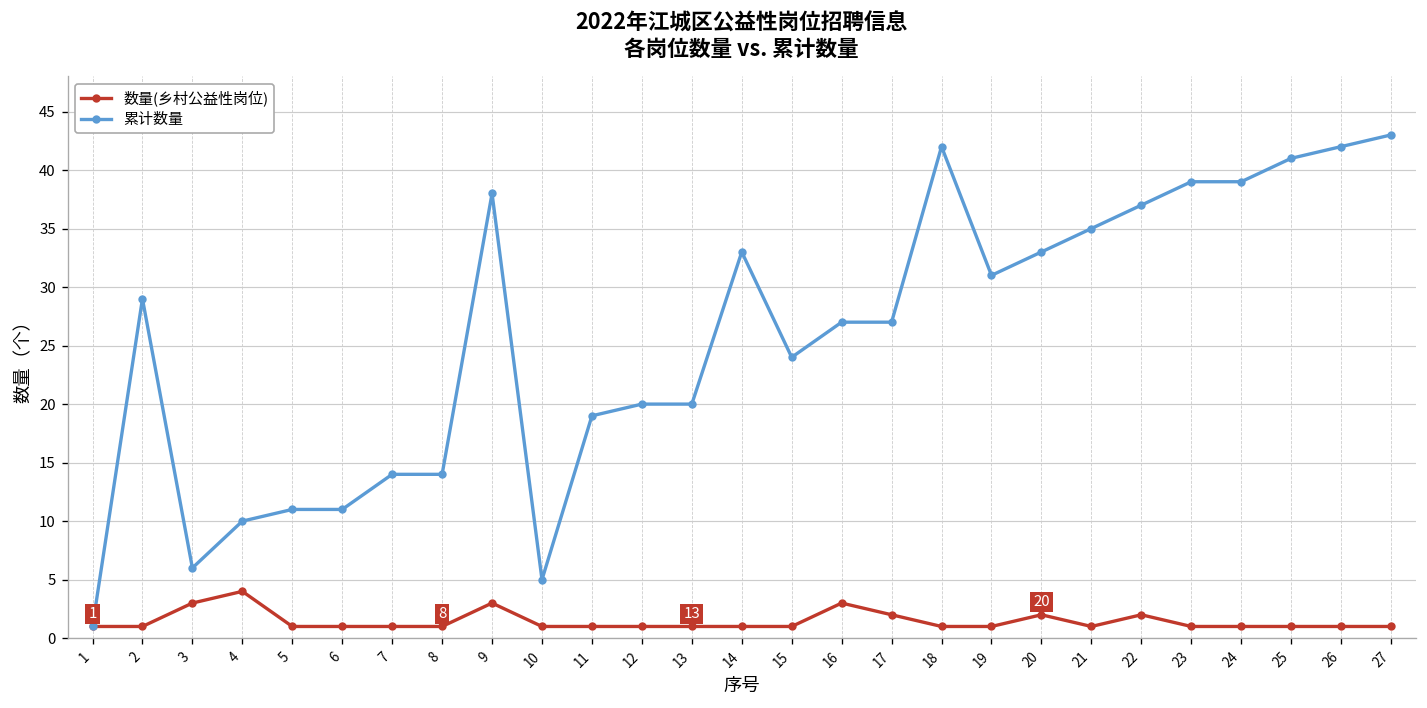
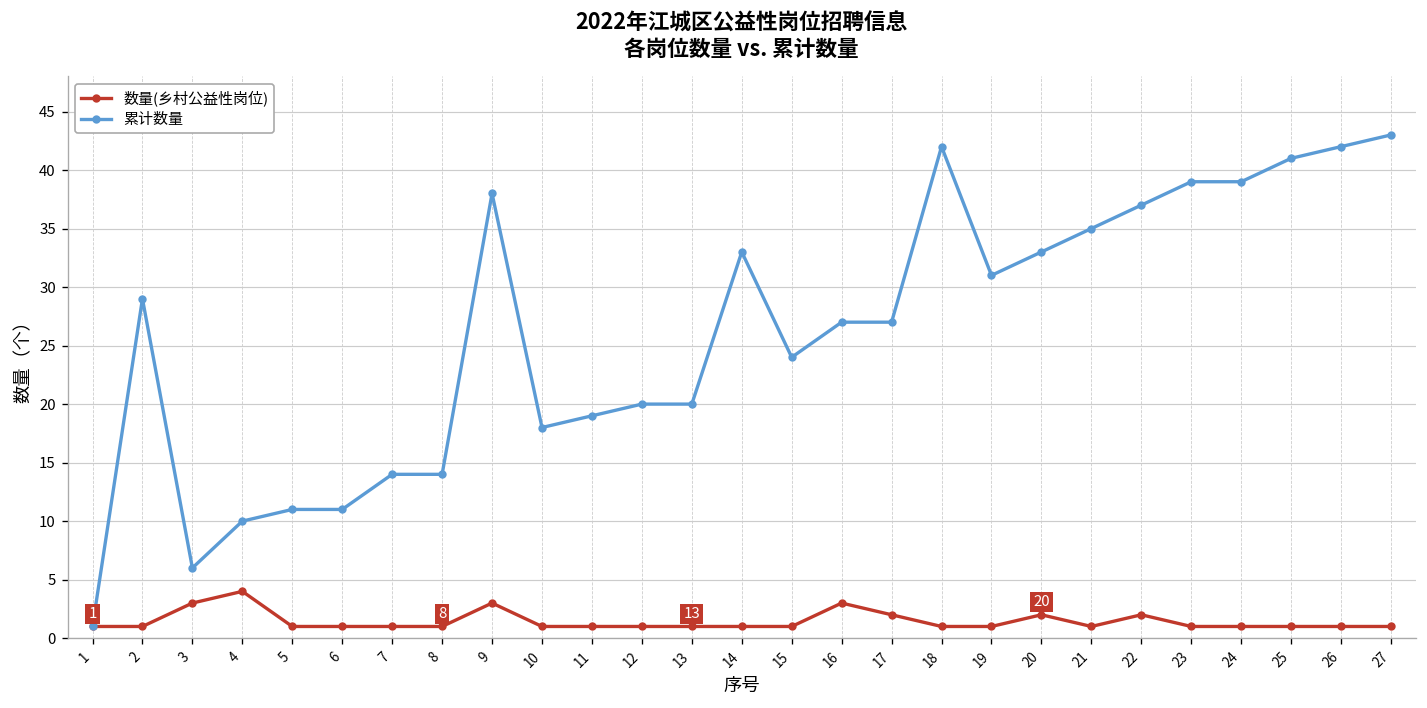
累计数量, 10: 5 -> 18
